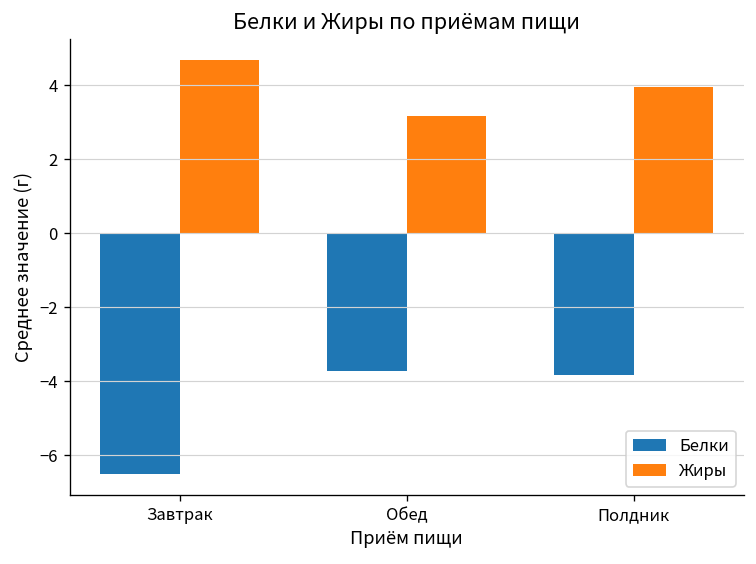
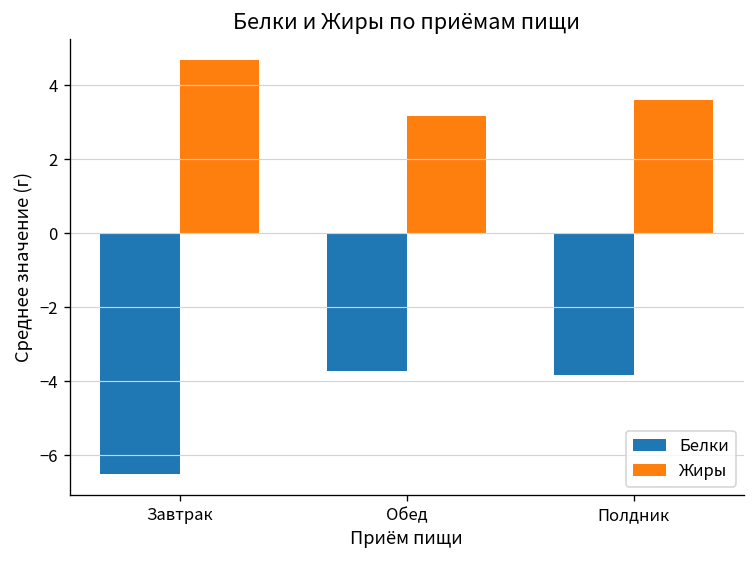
Жиры, Полдник: 4.0 -> 3.6
